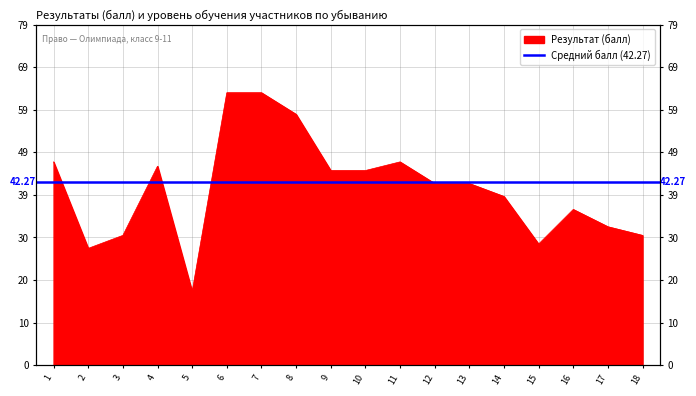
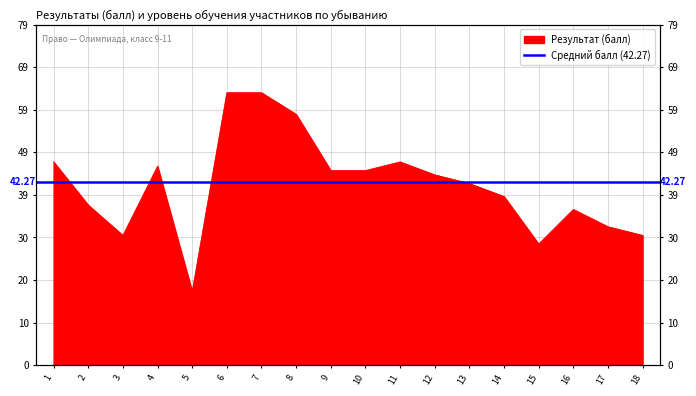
2: 27 -> 37
12: 42 -> 44
